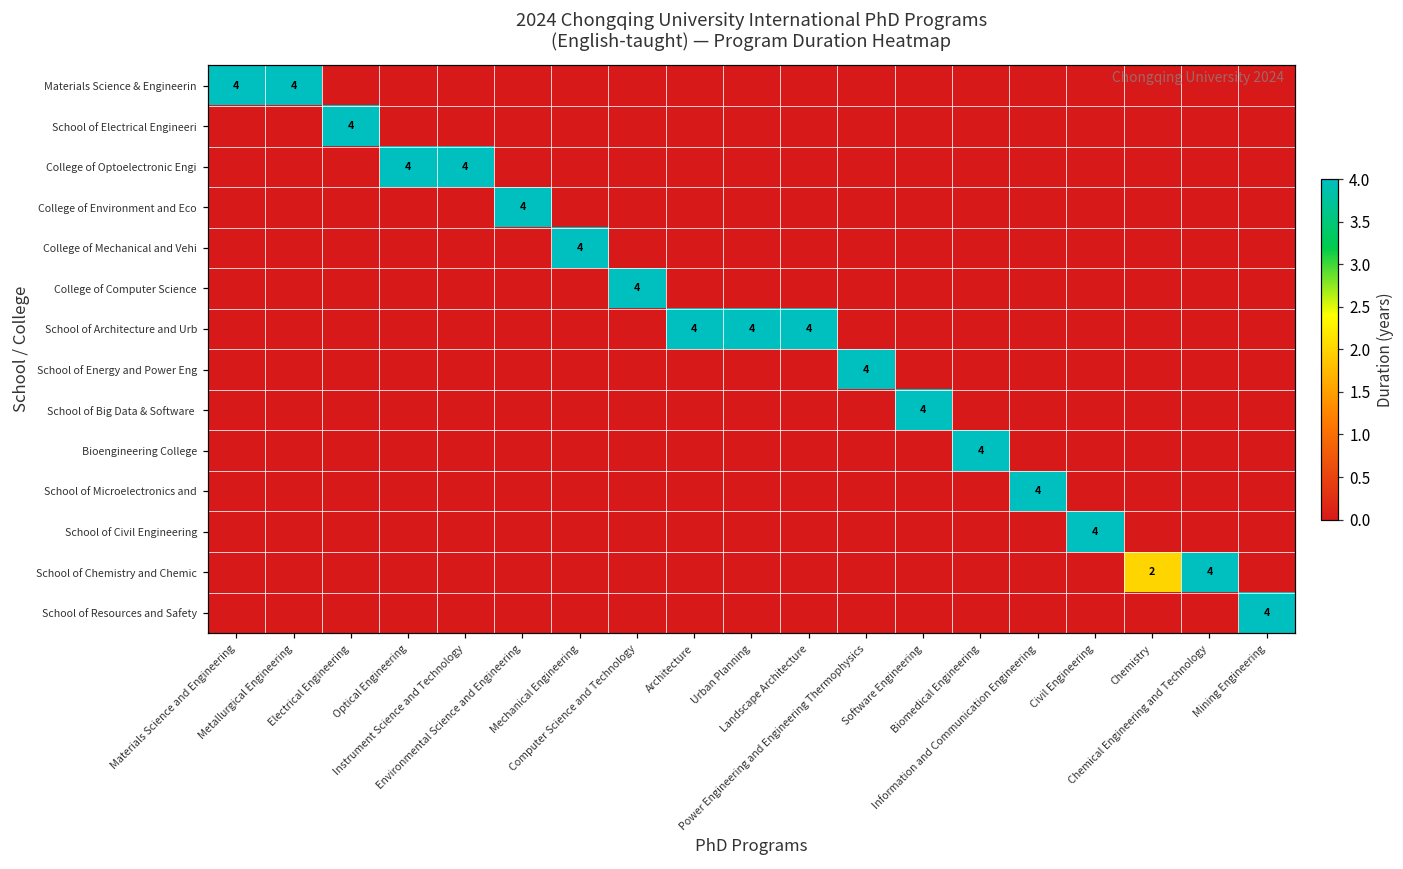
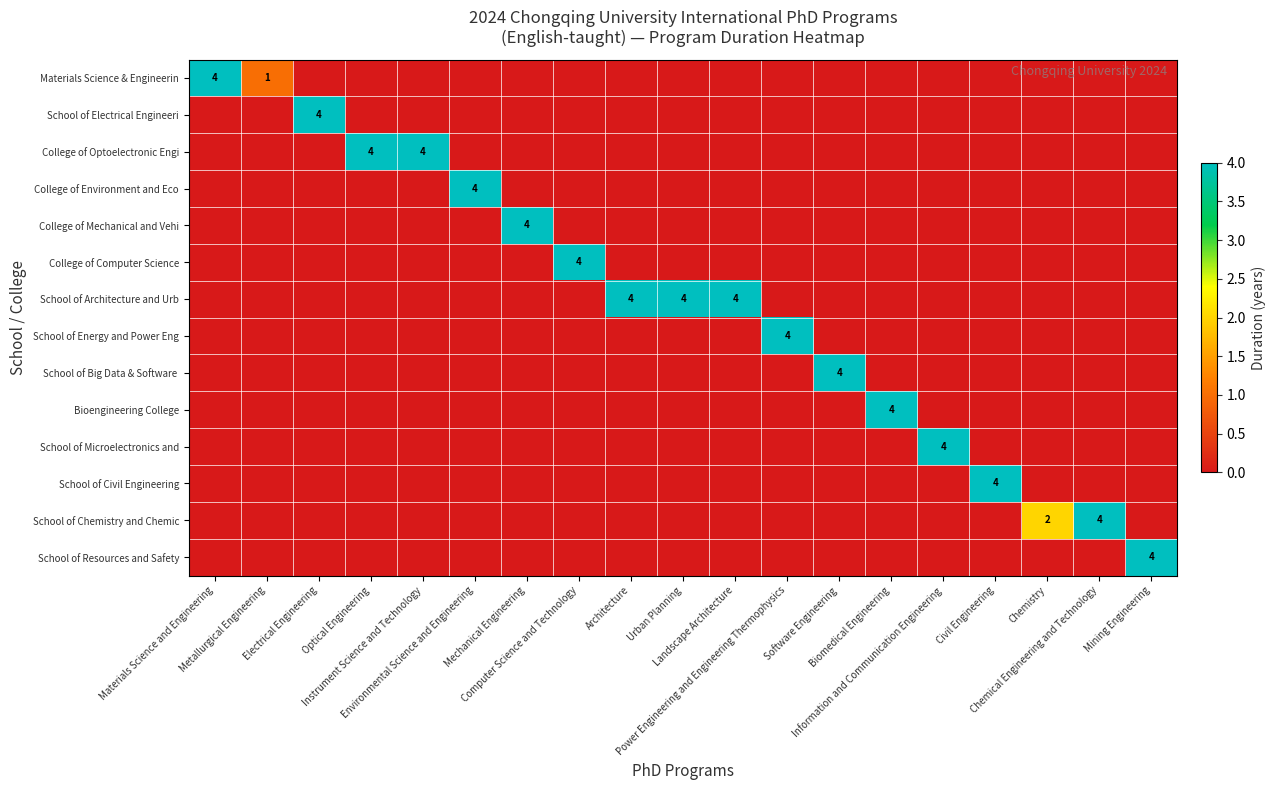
Materials Science & Engineerin, Metallurgical Engineering: 4 -> 1
